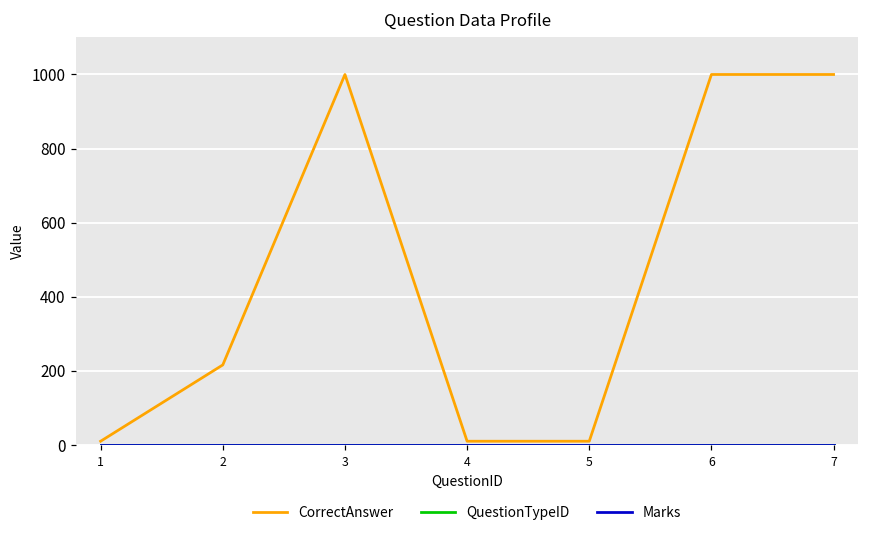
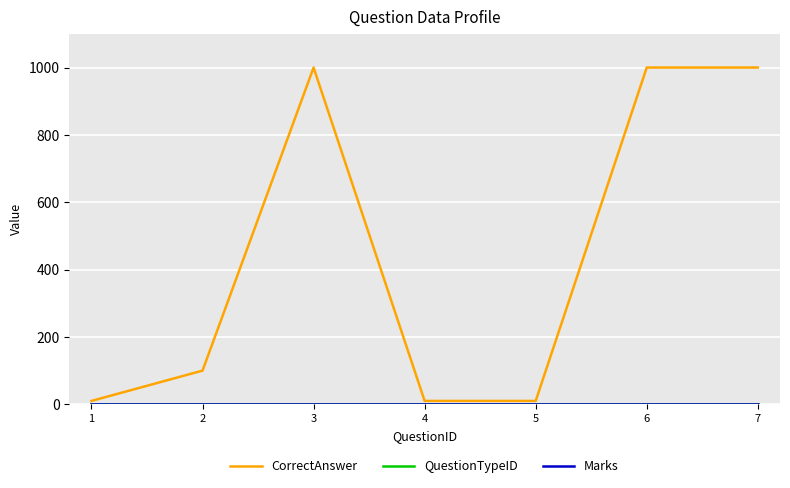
CorrectAnswer, 2: 220 -> 100
